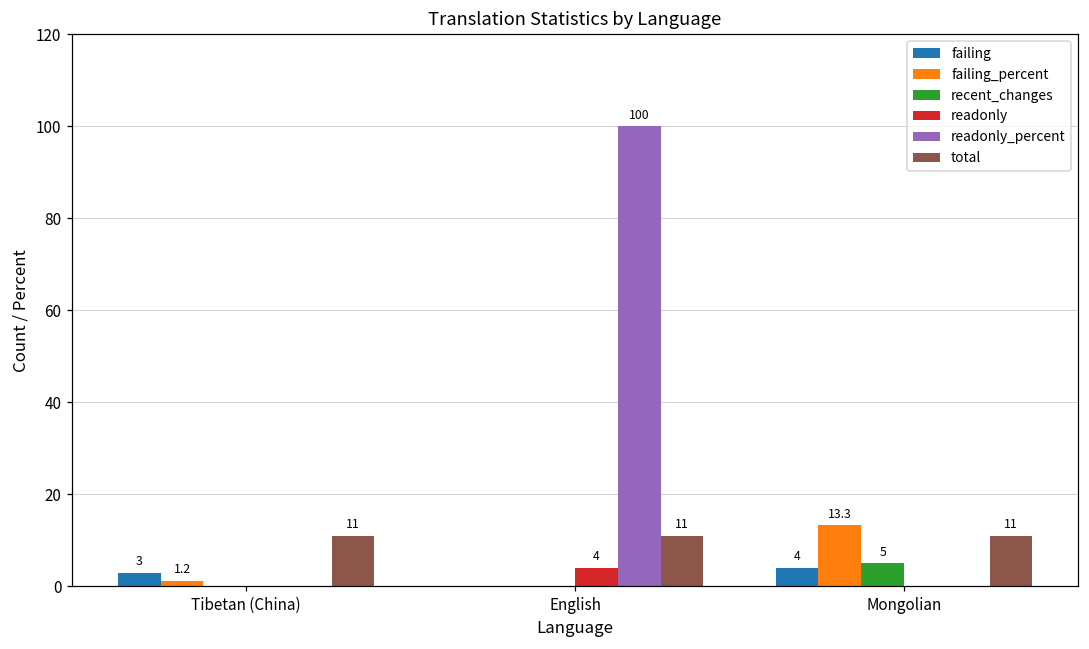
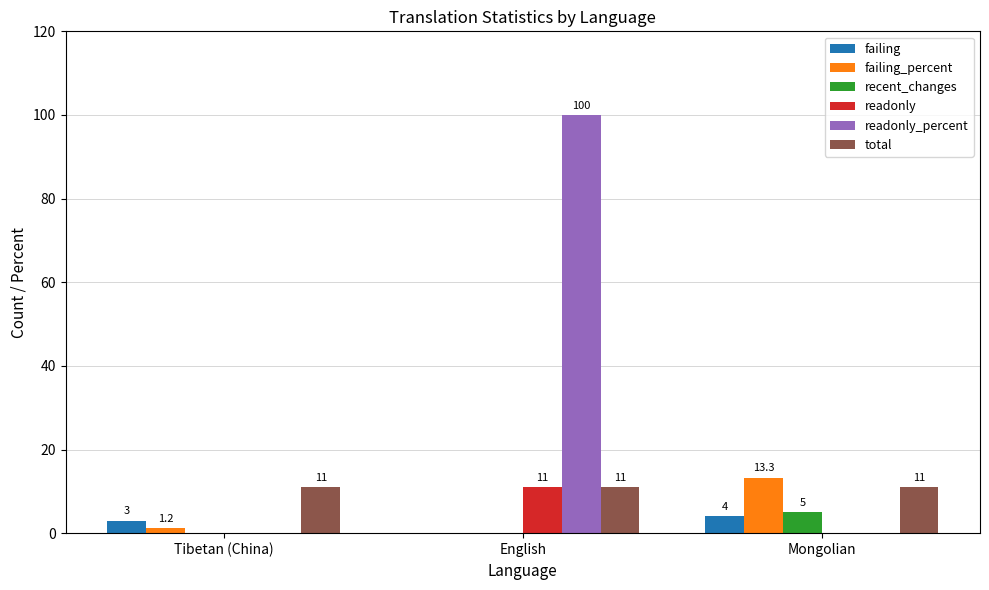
readonly, English: 4 -> 11
